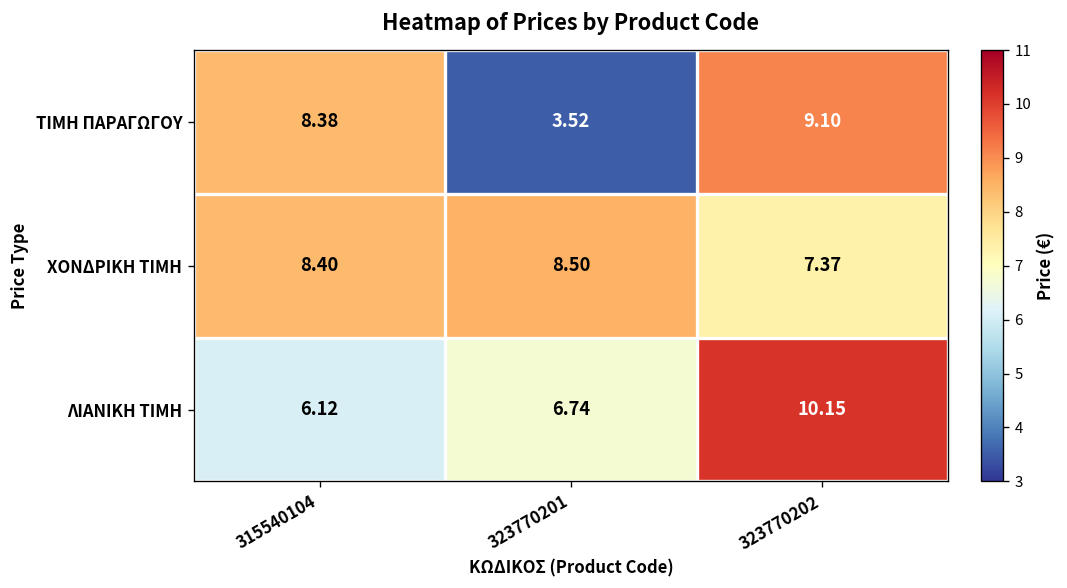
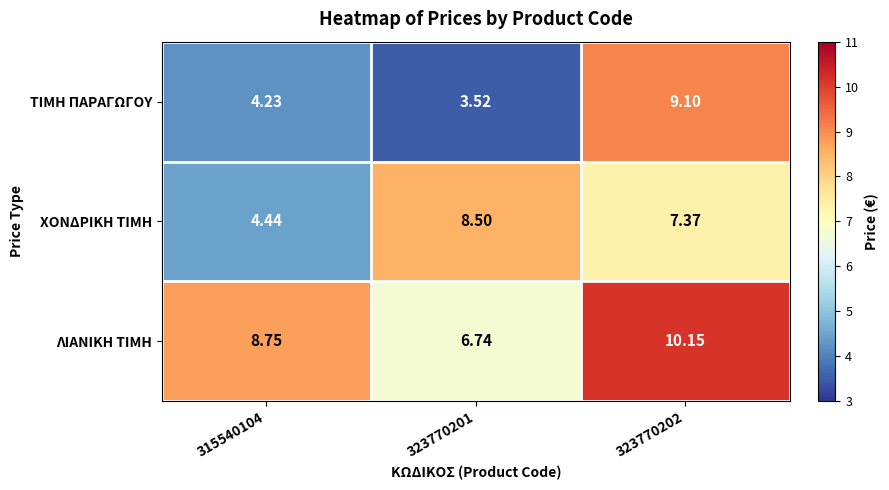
ΤΙΜΗ ΠΑΡΑΓΩΓΟΥ, 315540104: 8.38 -> 4.23
ΧΟΝΔΡΙΚΗ ΤΙΜΗ, 315540104: 8.40 -> 4.44
ΛΙΑΝΙΚΗ ΤΙΜΗ, 315540104: 6.12 -> 8.75
